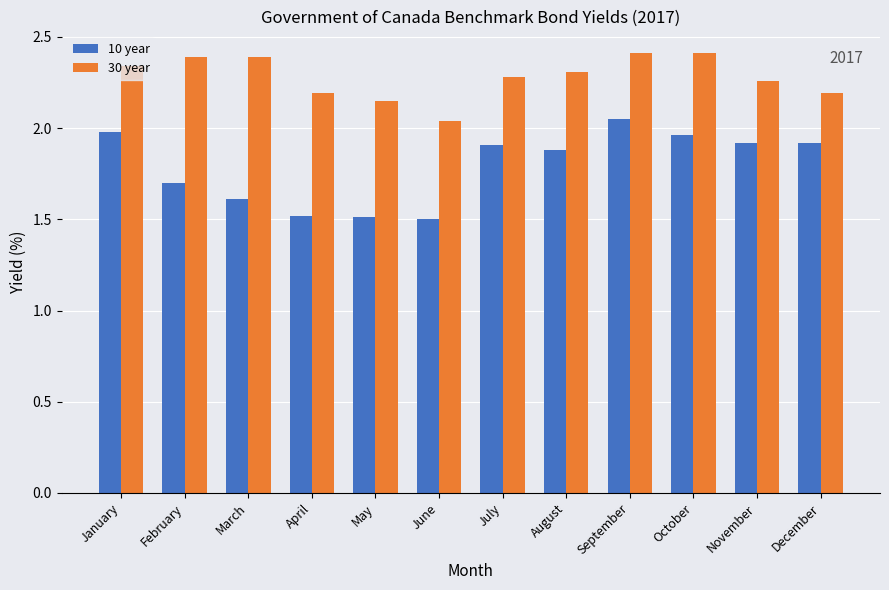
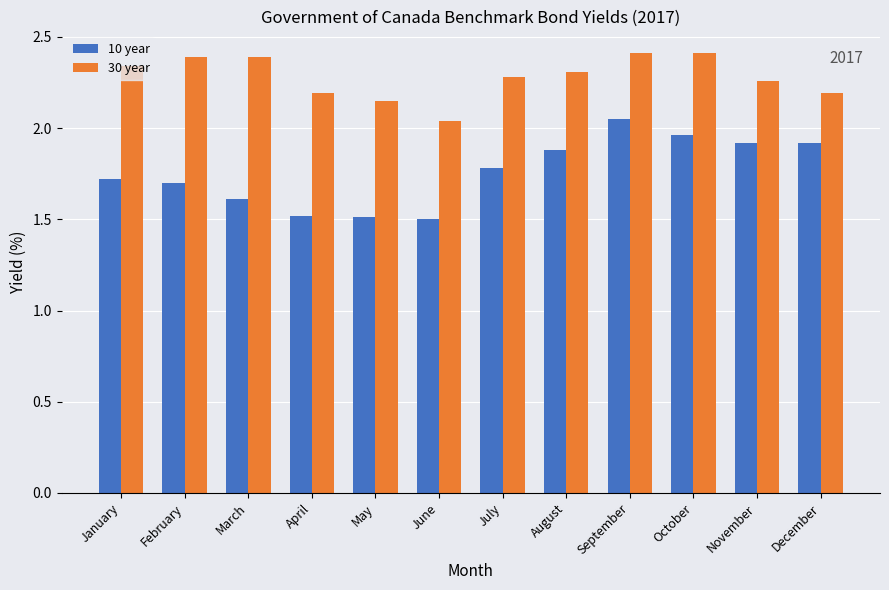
10 year, January: 1.98 -> 1.72
10 year, July: 1.91 -> 1.78
